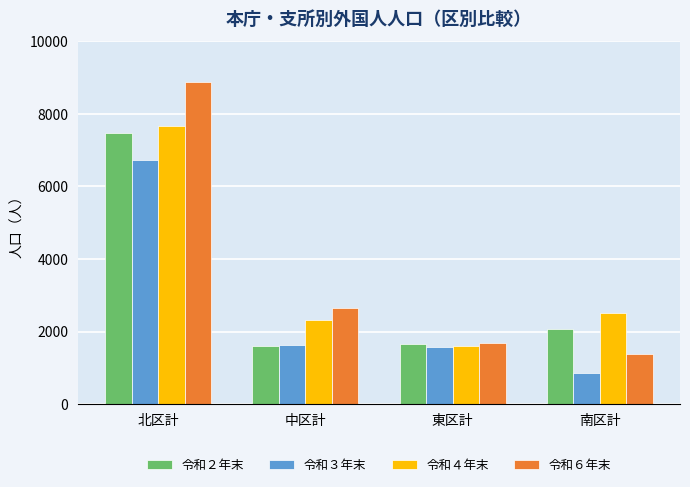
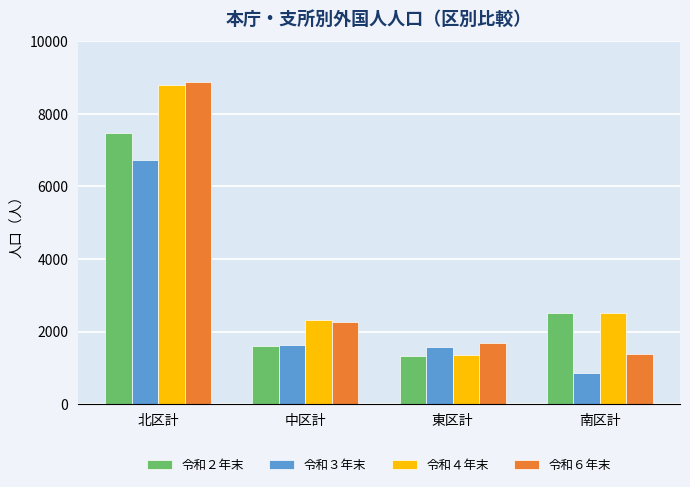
令和４年末, 北区計: 7700 -> 8800
令和６年末, 中区計: 2700 -> 2300
令和２年末, 東区計: 1700 -> 1300
令和４年末, 東区計: 1600 -> 1400
令和２年末, 南区計: 2100 -> 2500
